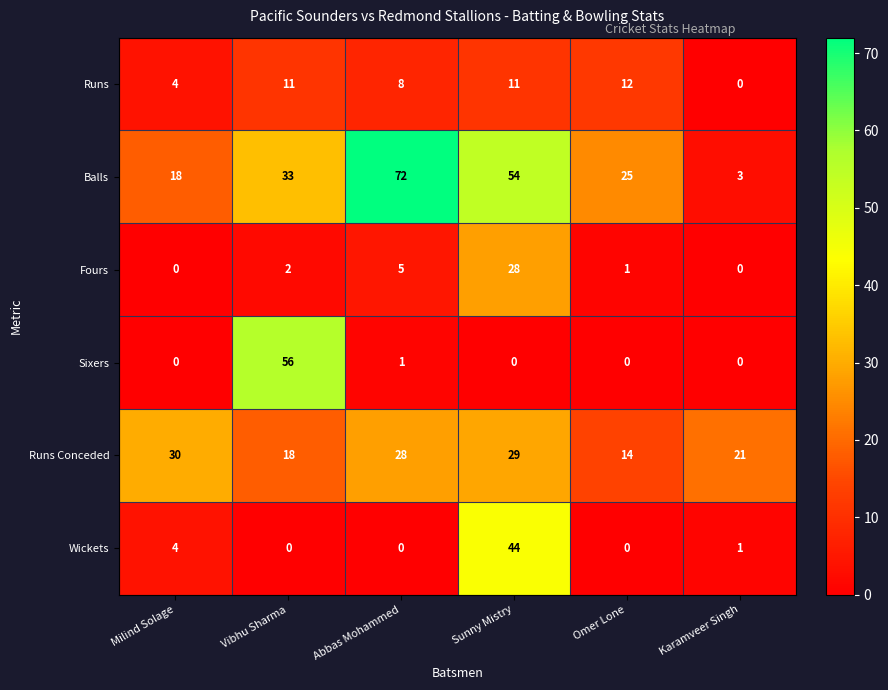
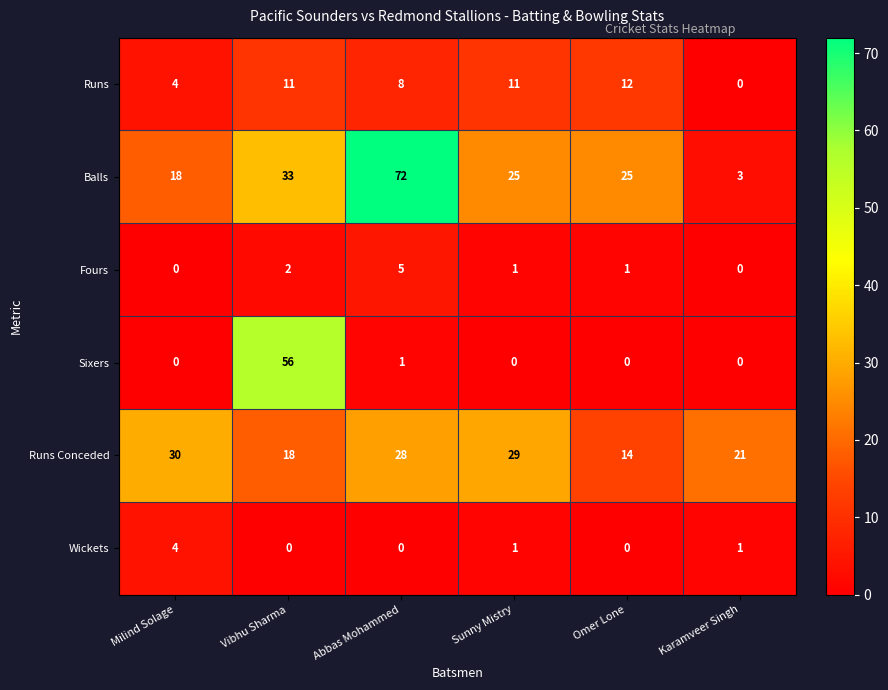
Balls, Sunny Mistry: 54 -> 25
Fours, Sunny Mistry: 28 -> 1
Wickets, Sunny Mistry: 44 -> 1
